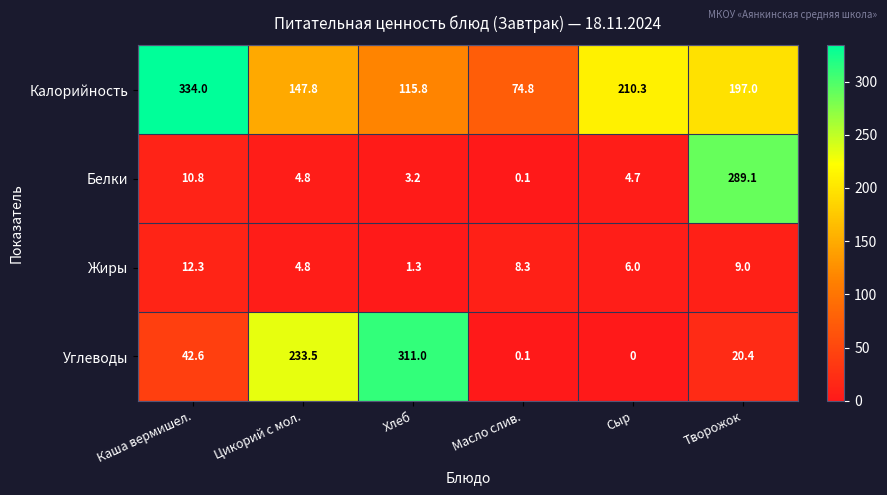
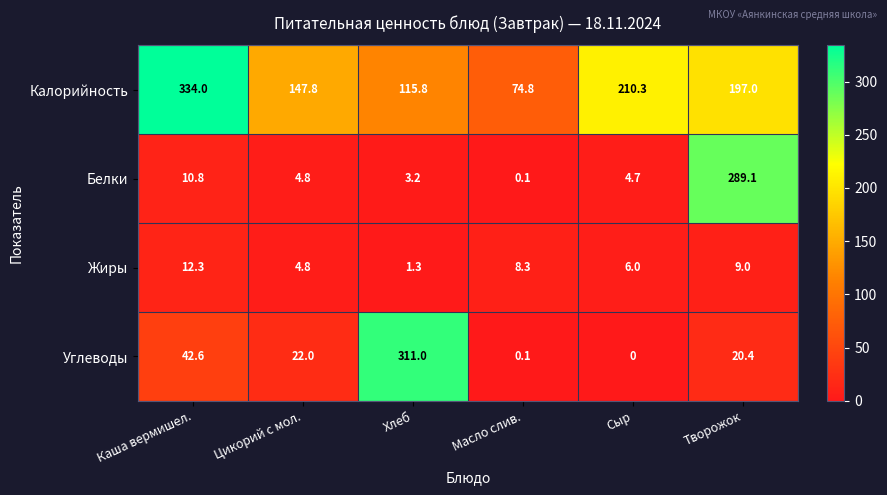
Углеводы, Цикорий с мол.: 233.5 -> 22.0
